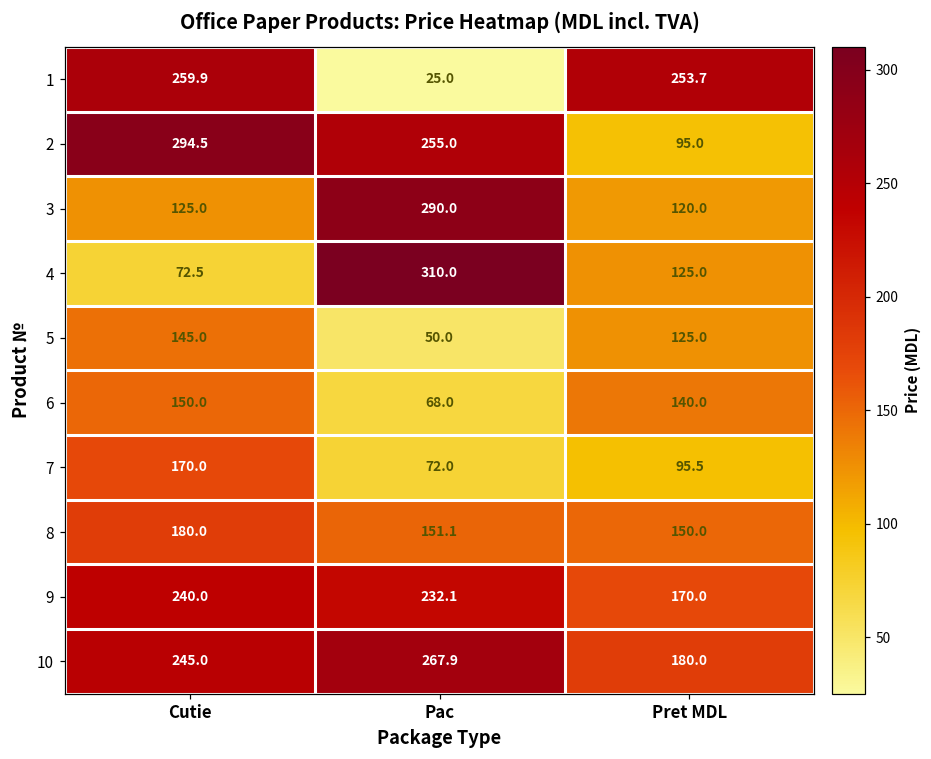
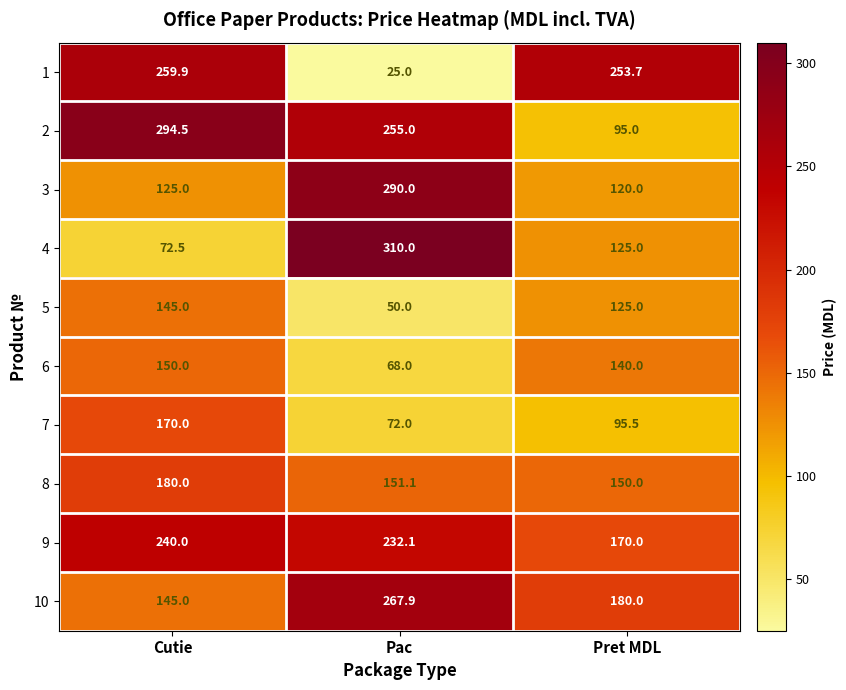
10, Cutie: 245.0 -> 145.0
